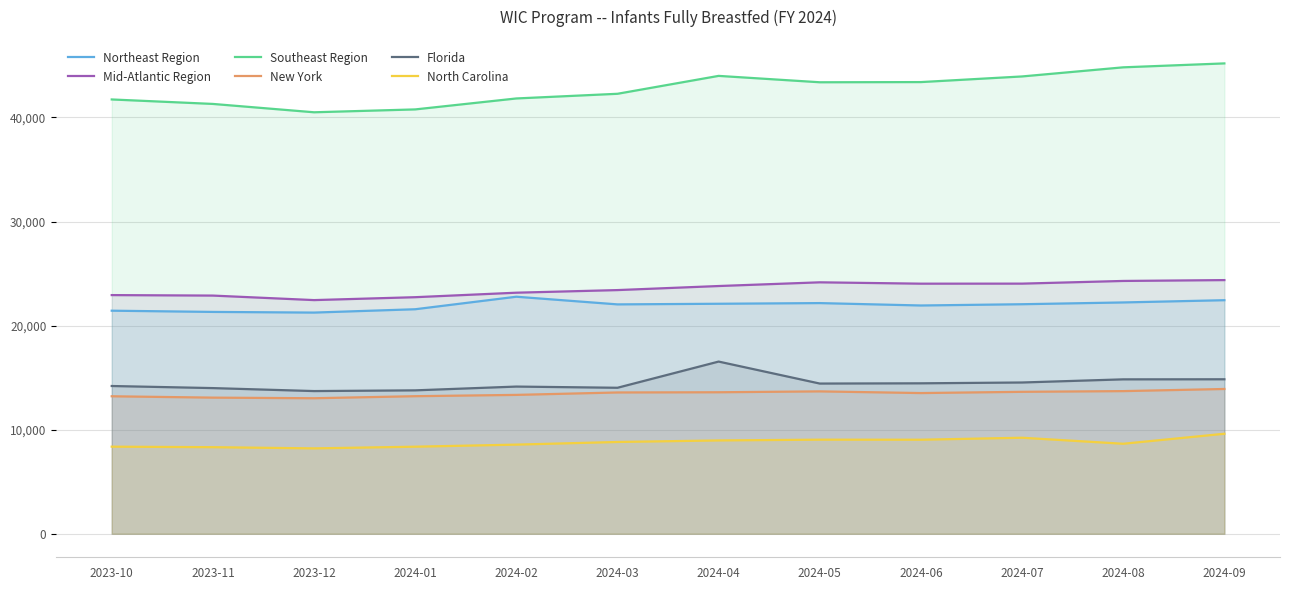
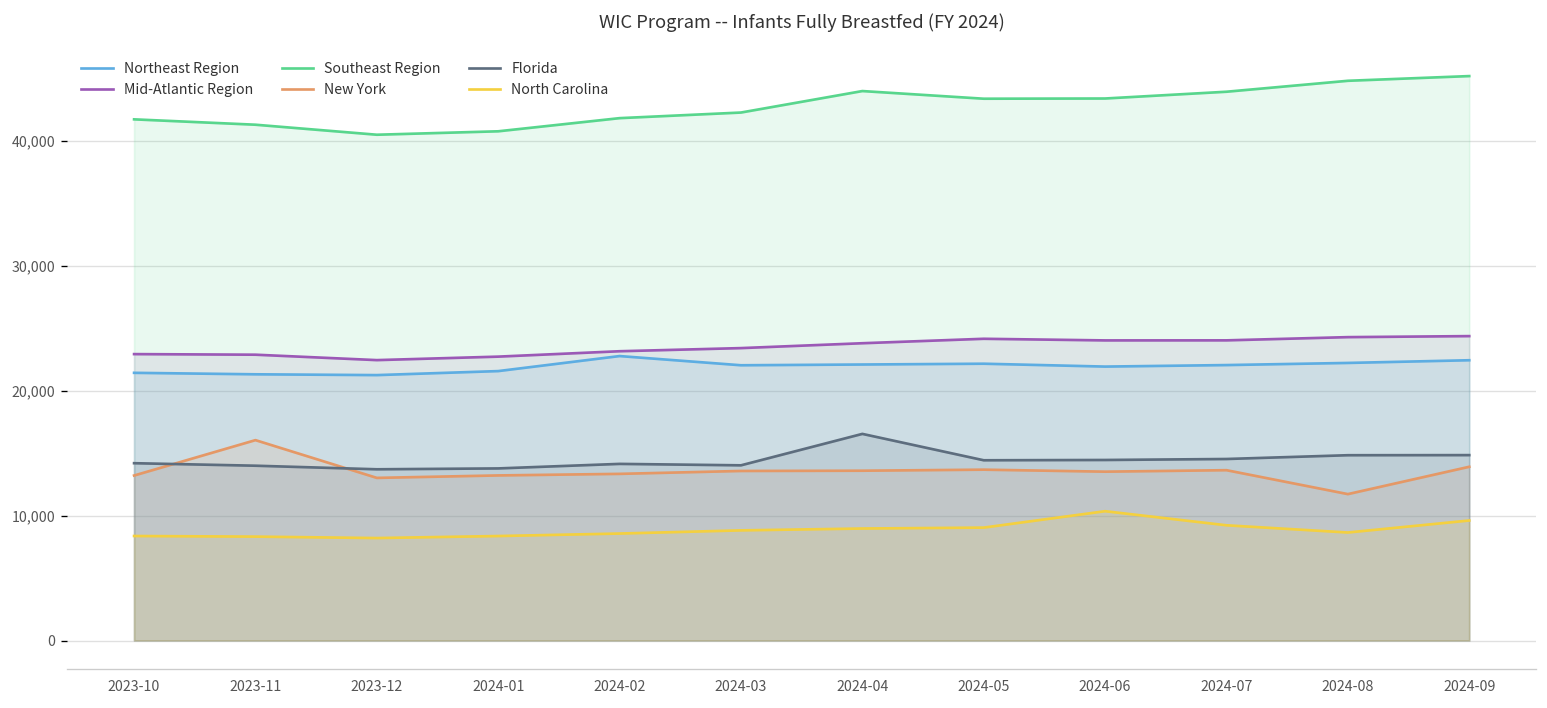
New York, 2023-11: 13,100 -> 16,000
North Carolina, 2024-06: 9,000 -> 10,400
New York, 2024-08: 13,700 -> 11,700
